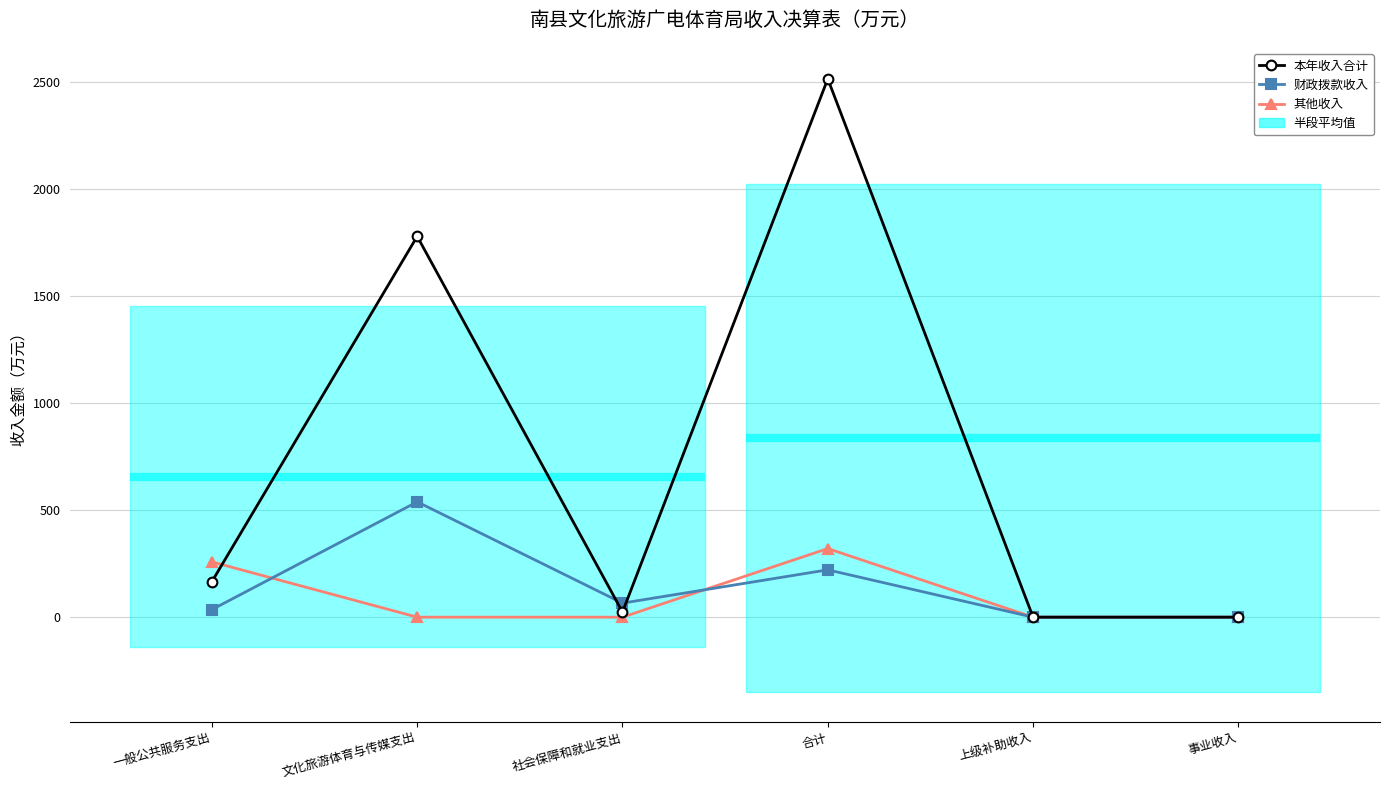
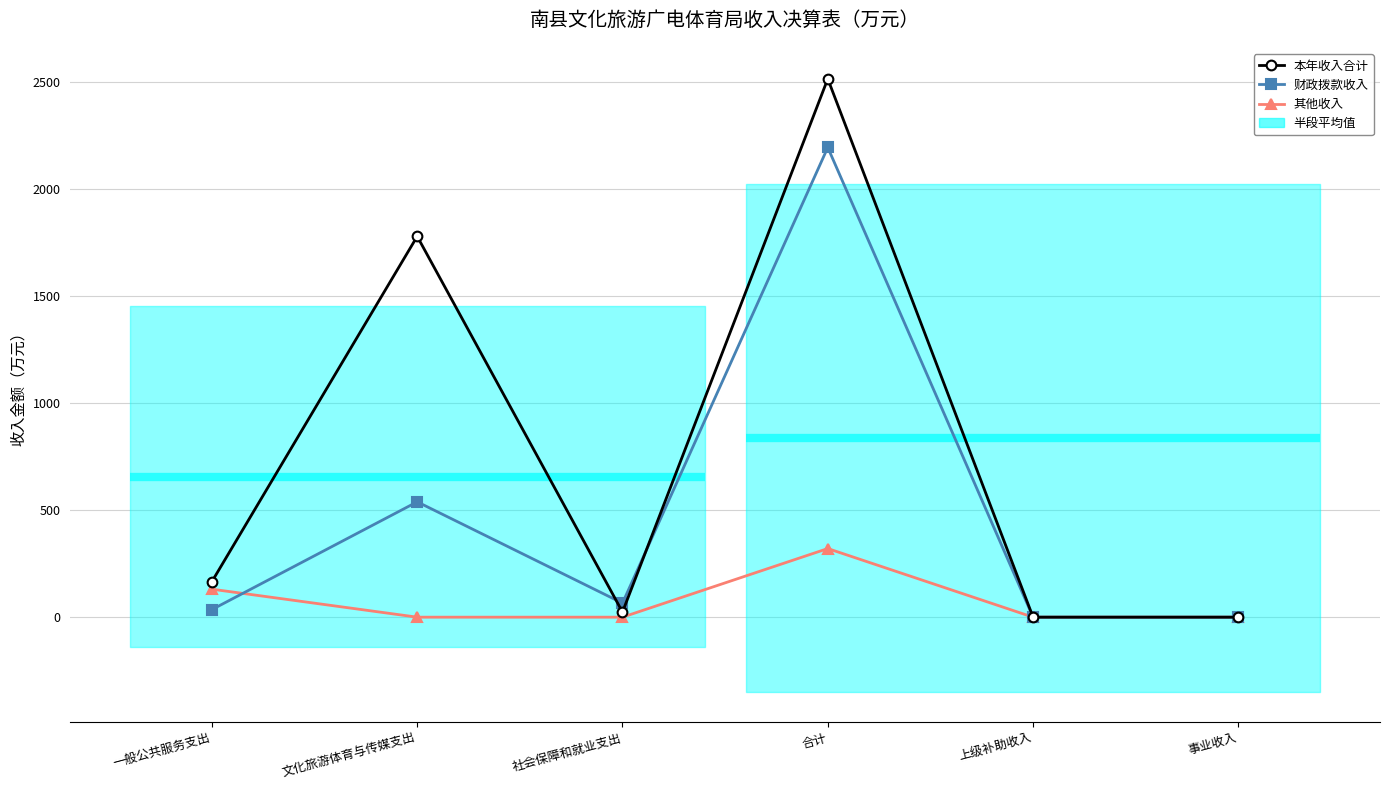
其他收入, 一般公共服务支出: 260 -> 130
财政拨款收入, 合计: 220 -> 2190
